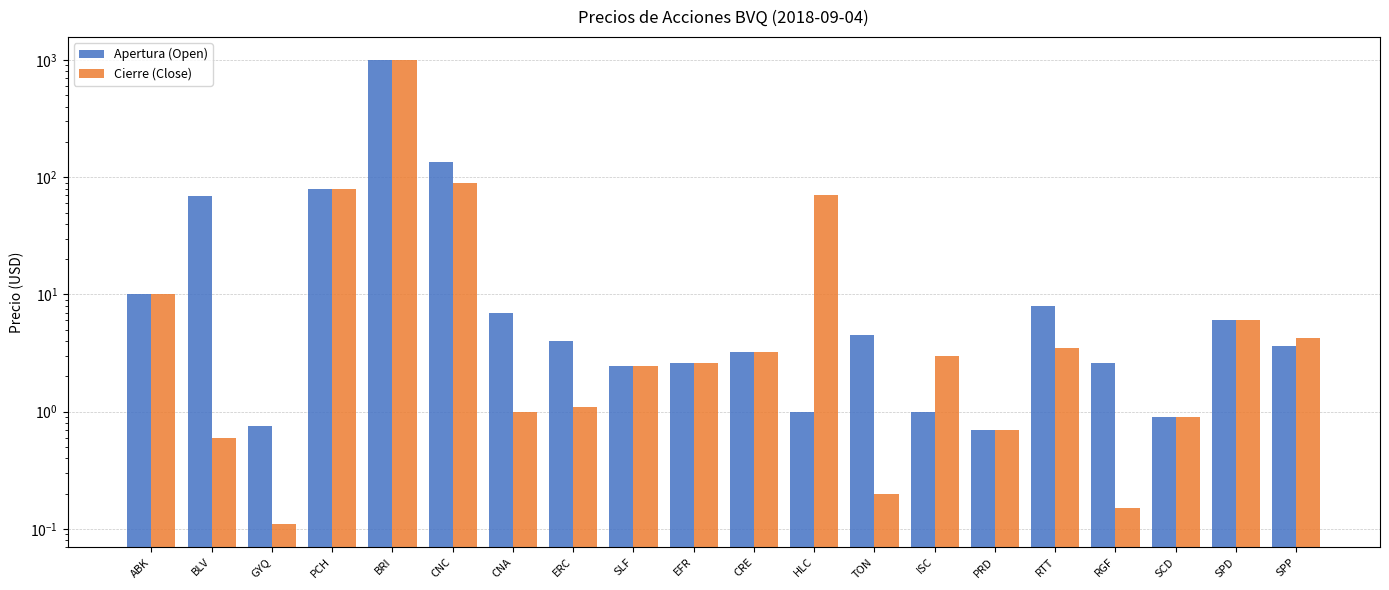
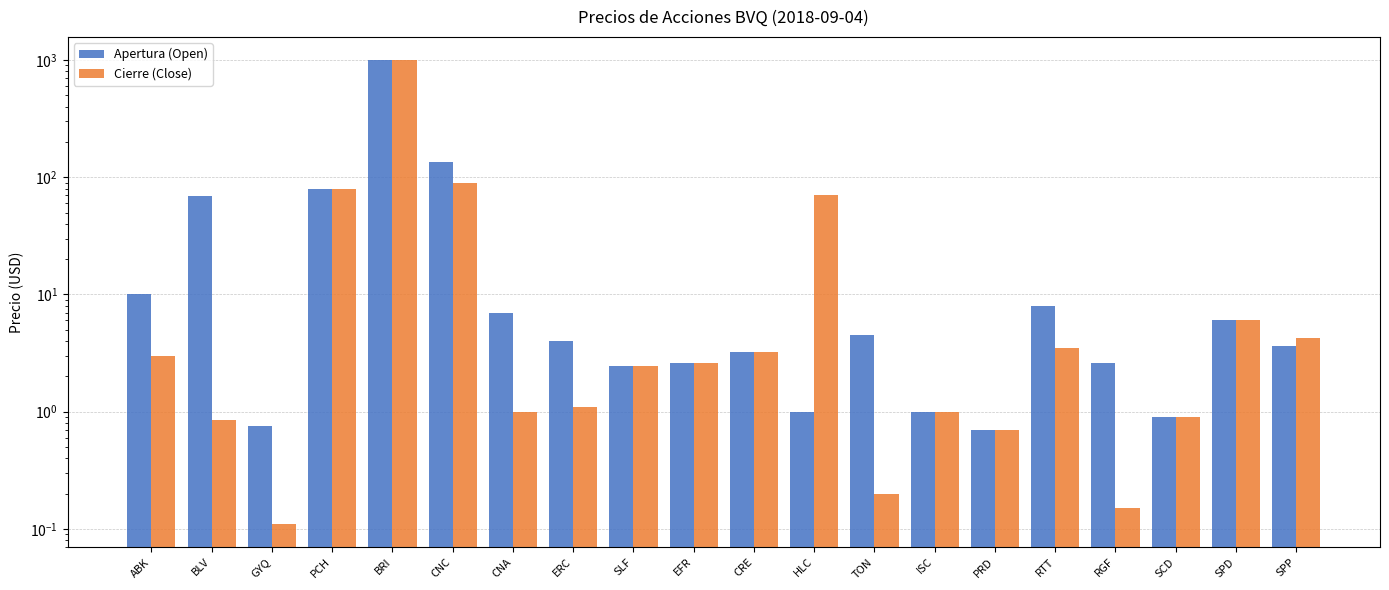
Cierre (Close), ABK: 10 -> 3
Cierre (Close), BLV: 0.6 -> 0.8
Cierre (Close), ISC: 3 -> 1
